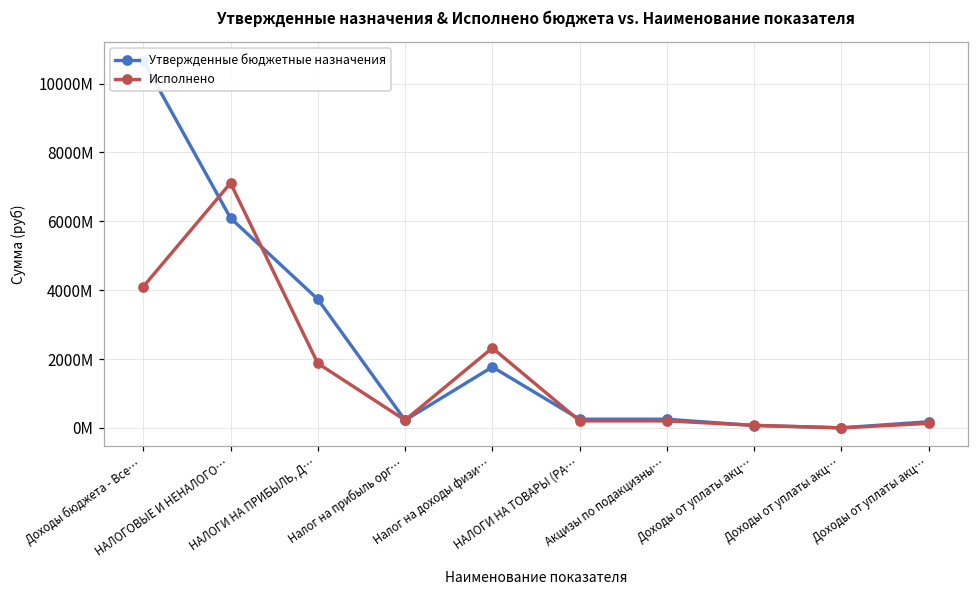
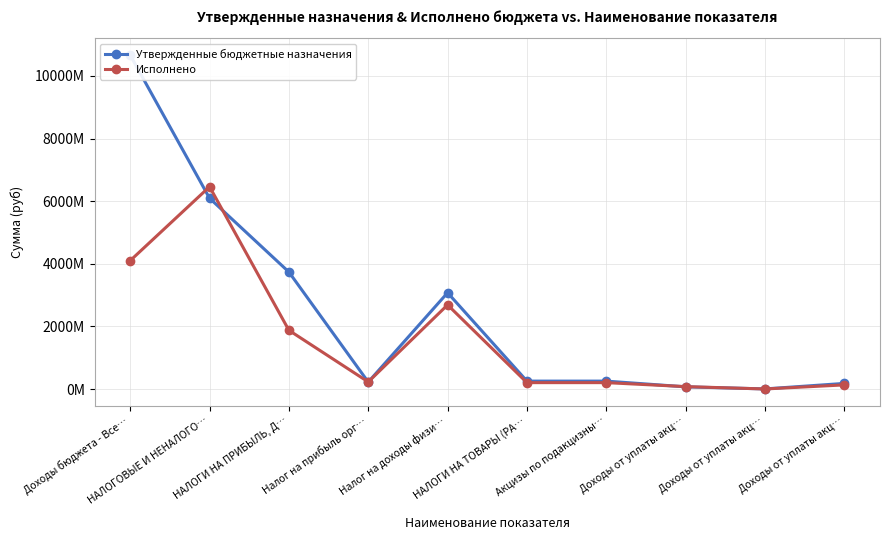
Исполнено, НАЛОГОВЫЕ И НЕНАЛОГО…: 7100000000 -> 6500000000
Утвержденные бюджетные назначения, Налог на доходы физи…: 1800000000 -> 3100000000
Исполнено, Налог на доходы физи…: 2300000000 -> 2700000000
